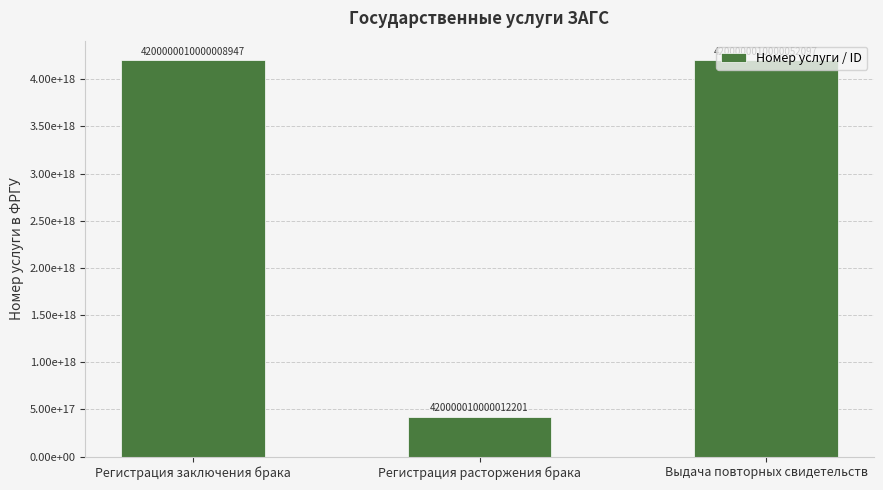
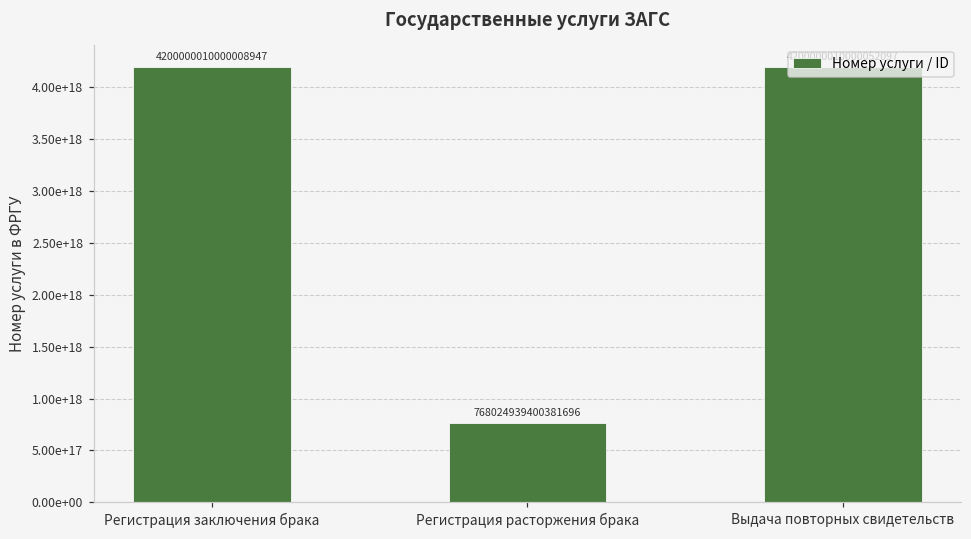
Регистрация расторжения брака: 420000010000012201 -> 768024939400381696
